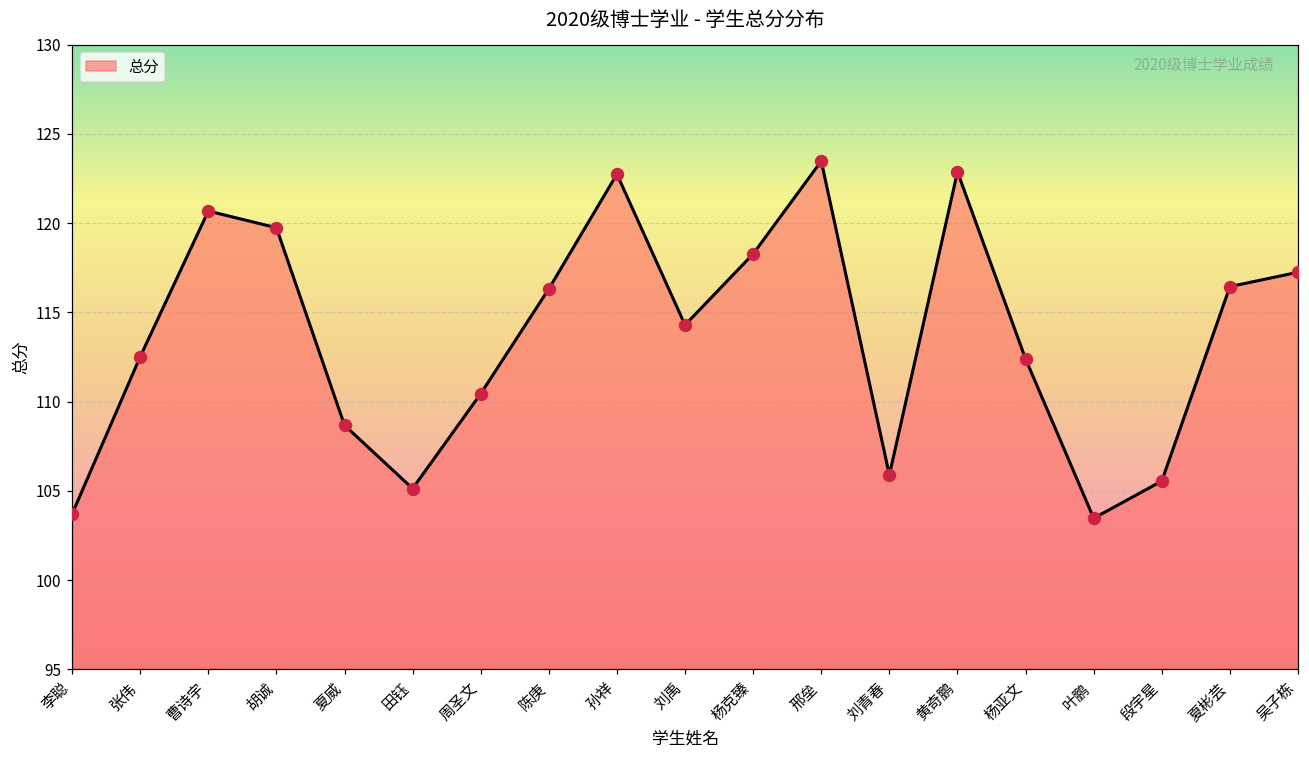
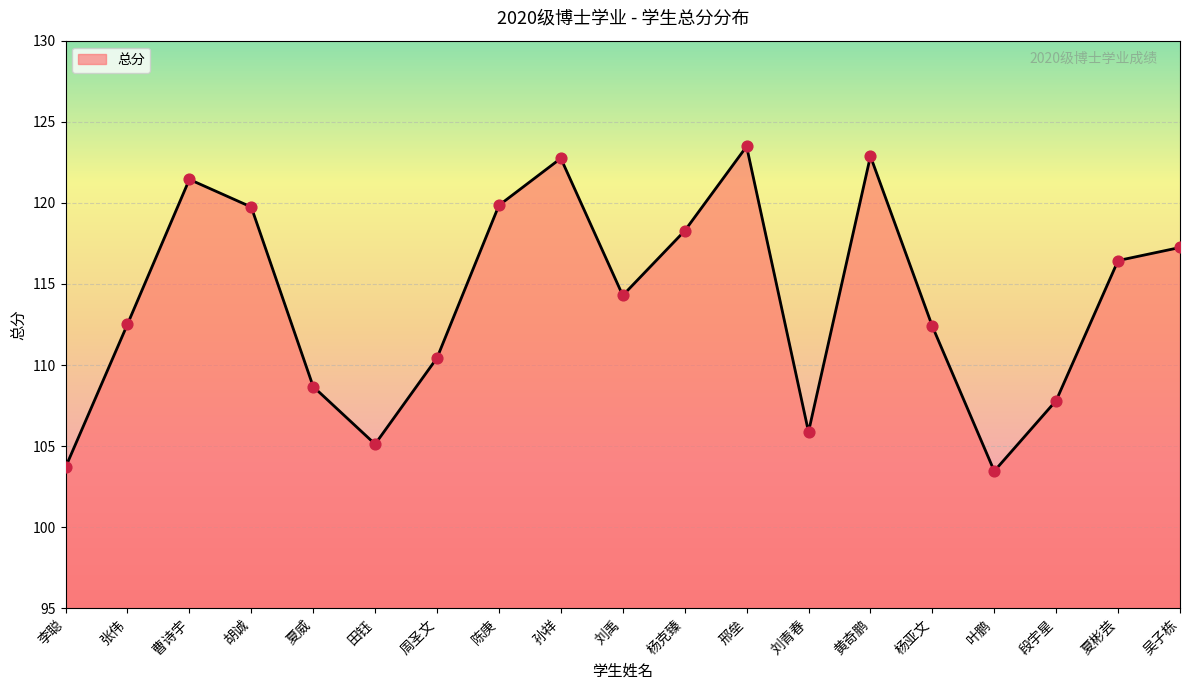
曹诗宇: 120.7 -> 121.4
陈庚: 116.3 -> 119.8
段宇星: 105.5 -> 107.8
